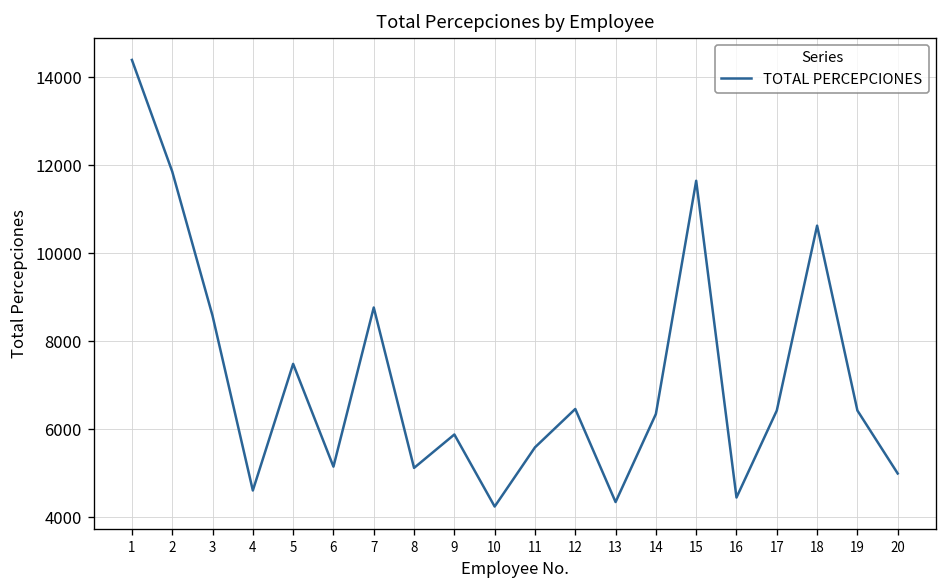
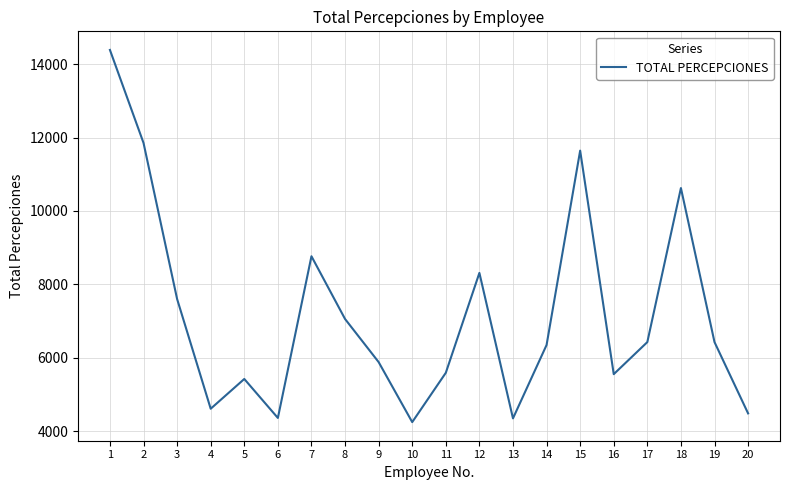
3: 8600 -> 7600
5: 7500 -> 5400
6: 5100 -> 4400
8: 5100 -> 7100
12: 6500 -> 8300
16: 4400 -> 5500
20: 5000 -> 4500
